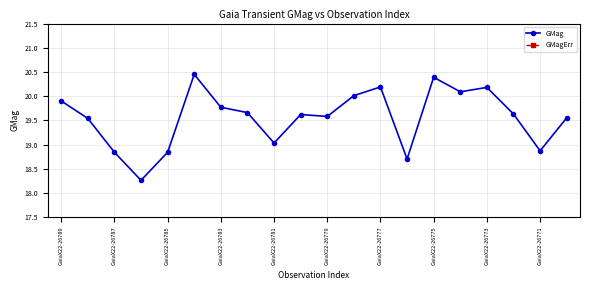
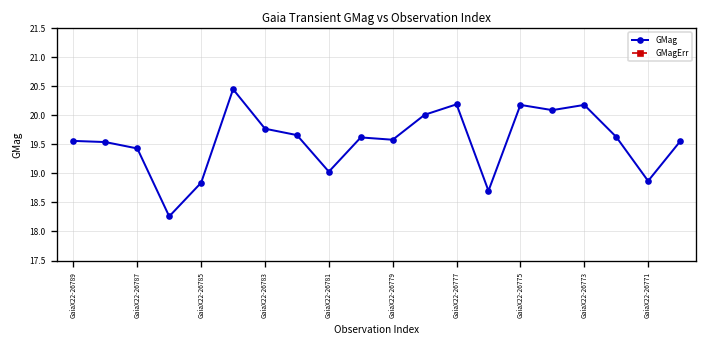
GMag, GaiaX22-26789: 19.9 -> 19.6
GMag, GaiaX22-26787: 18.8 -> 19.4
GMag, GaiaX22-26775: 20.4 -> 20.2
